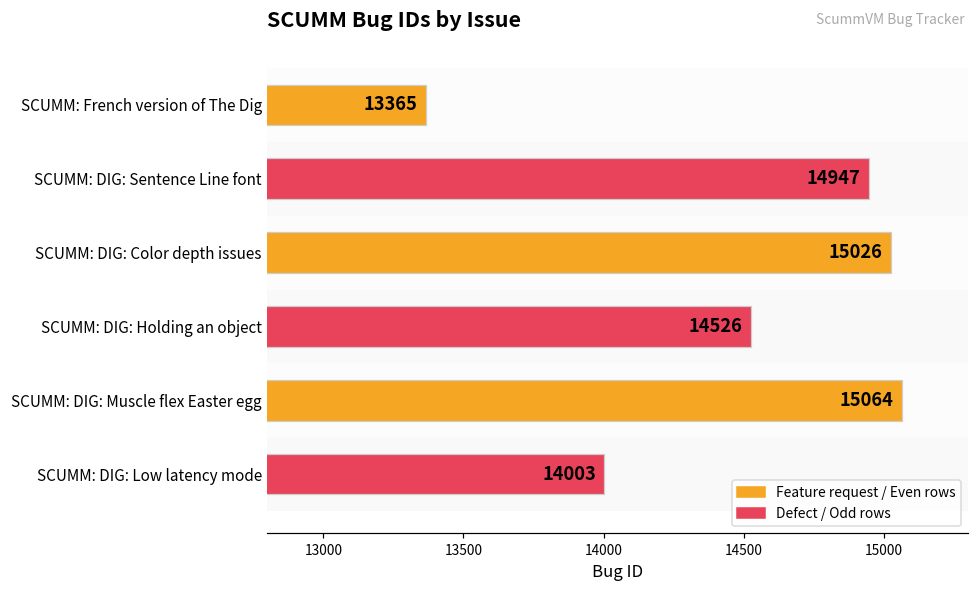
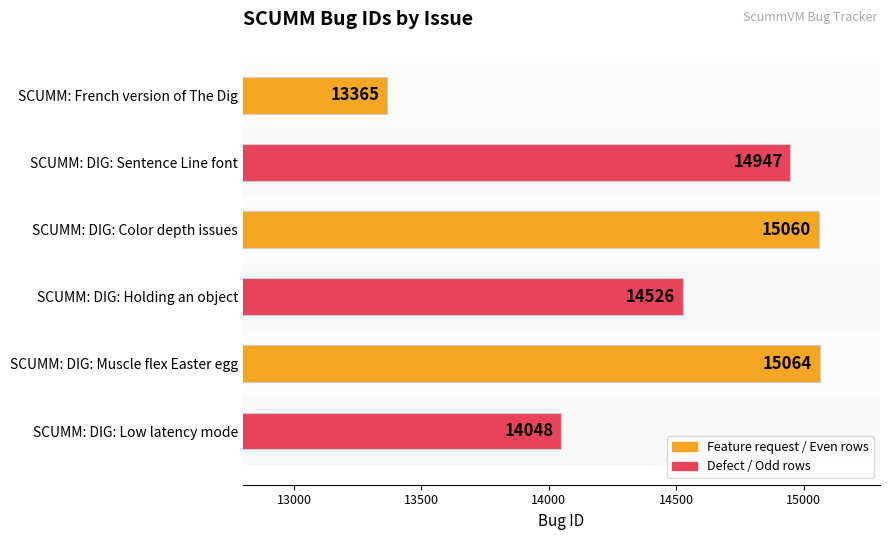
SCUMM: DIG: Color depth issues: 15026 -> 15060
SCUMM: DIG: Low latency mode: 14003 -> 14048
